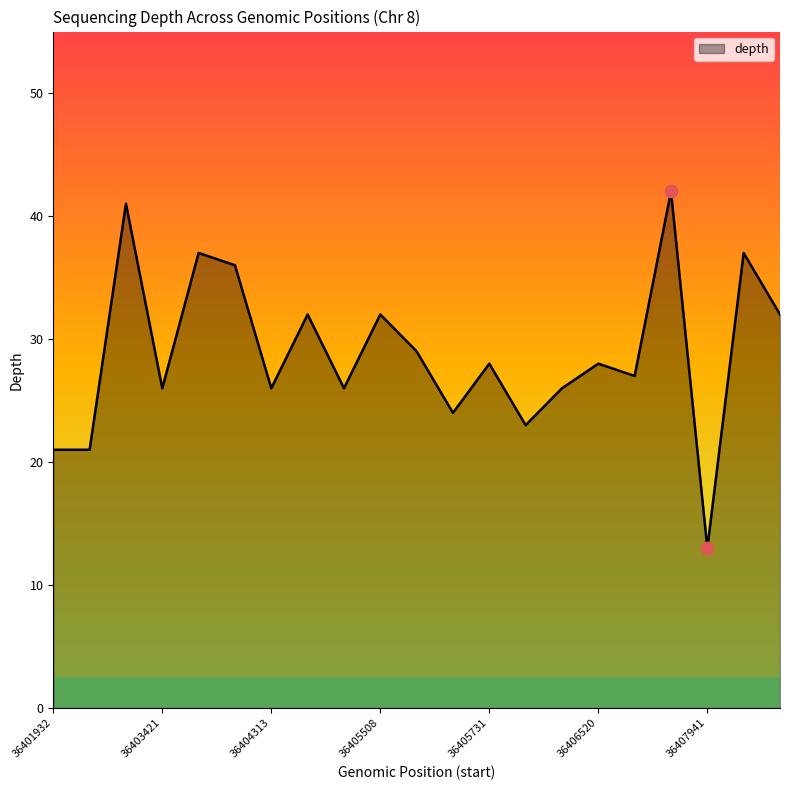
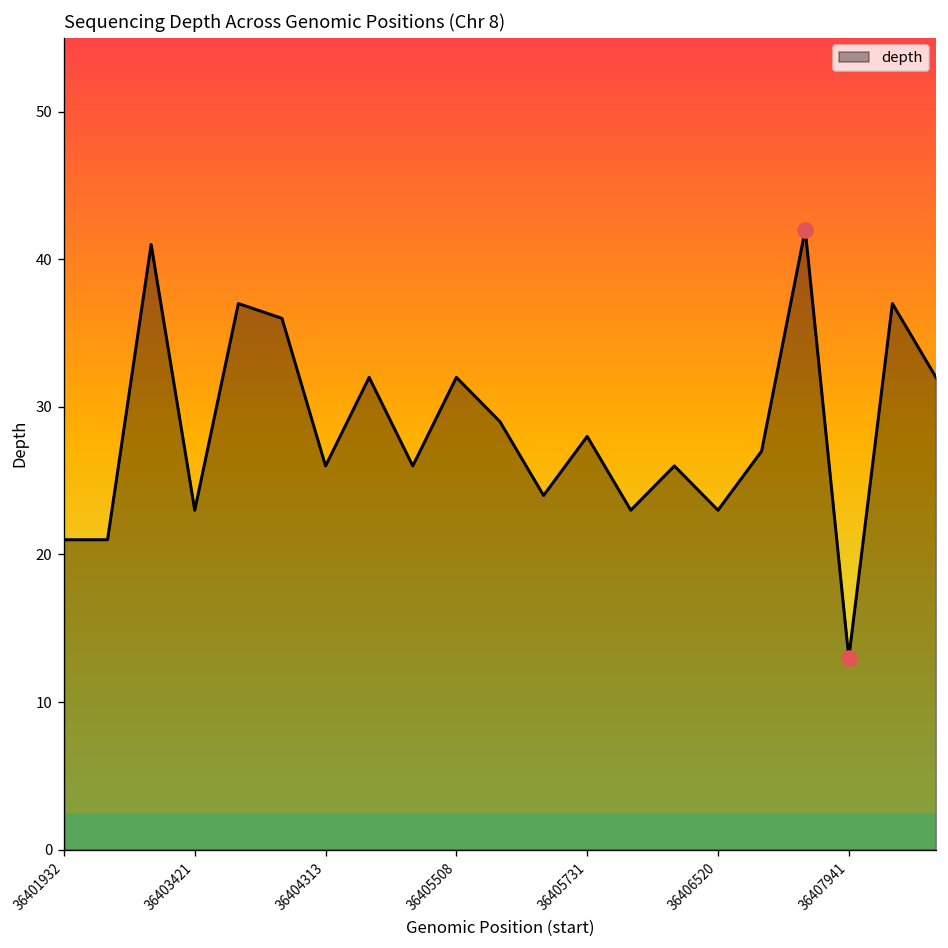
depth, 36403421: 26 -> 23
depth, 36406520: 28 -> 23
